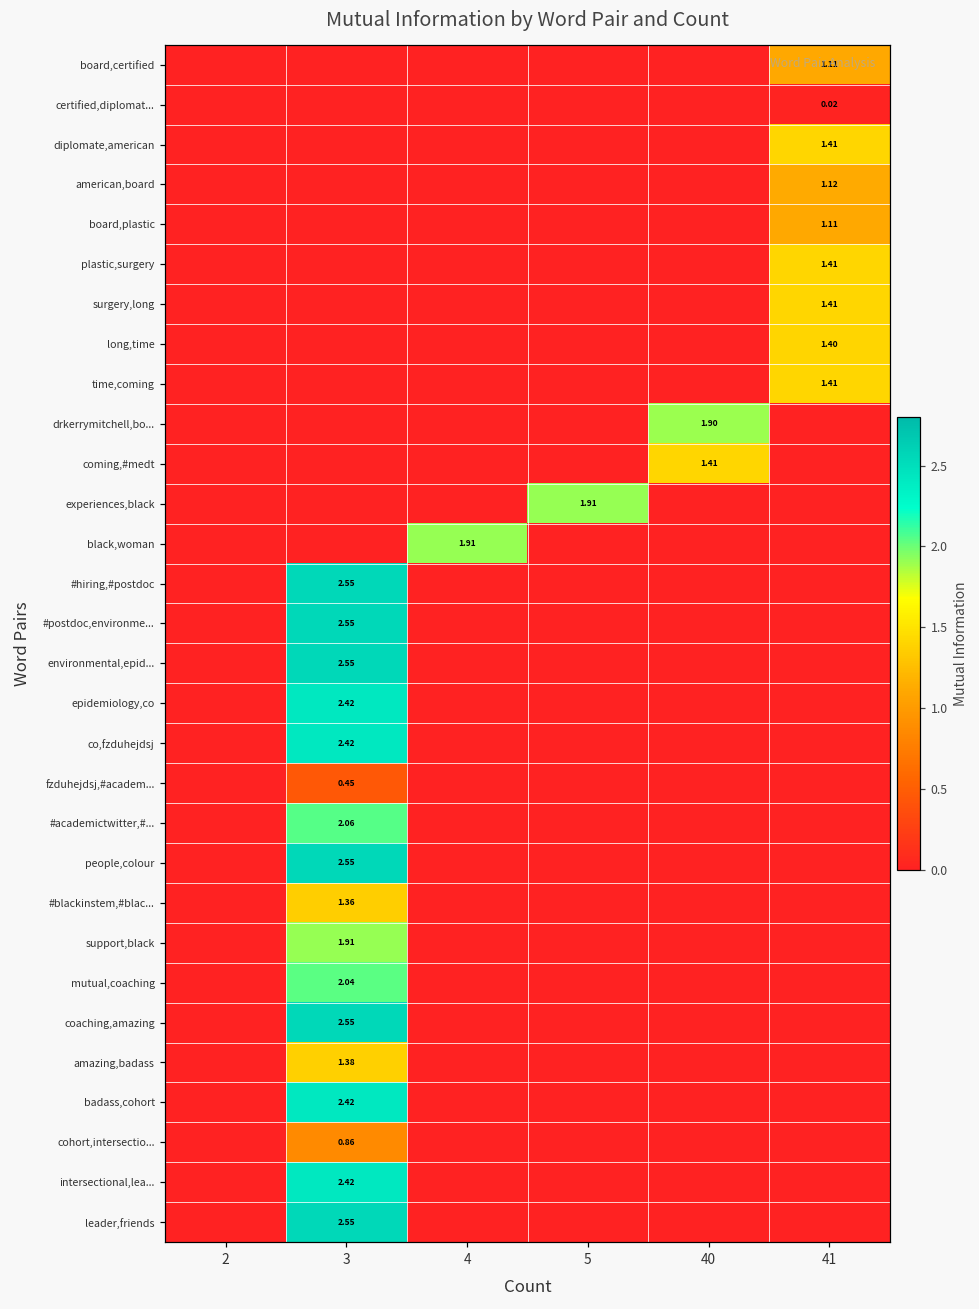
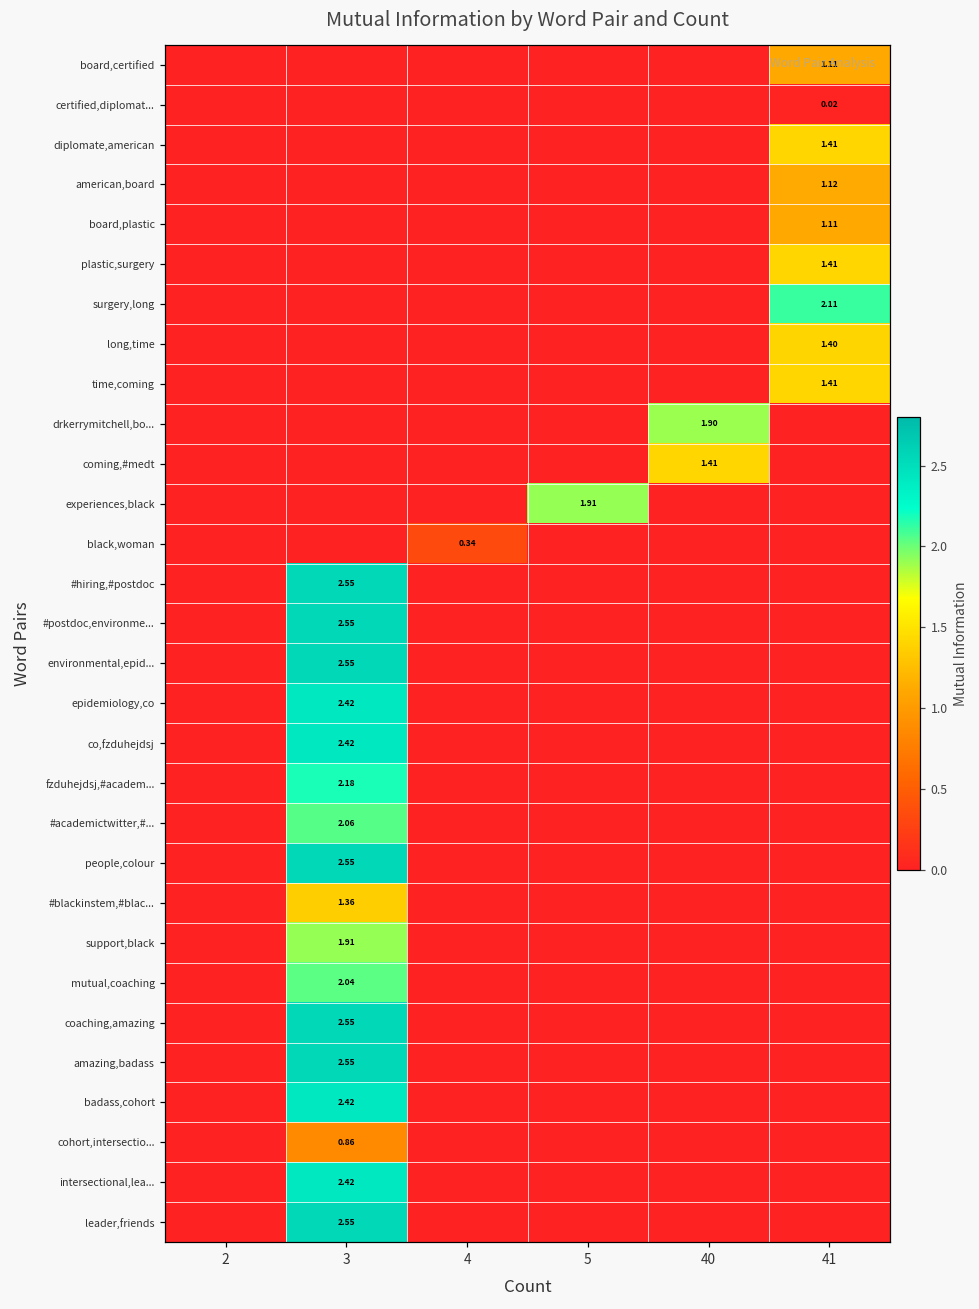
surgery,long, 41: 1.41 -> 2.11
black,woman, 4: 1.91 -> 0.34
fzduhejdsj,#academ..., 3: 0.45 -> 2.18
amazing,badass, 3: 1.38 -> 2.55
